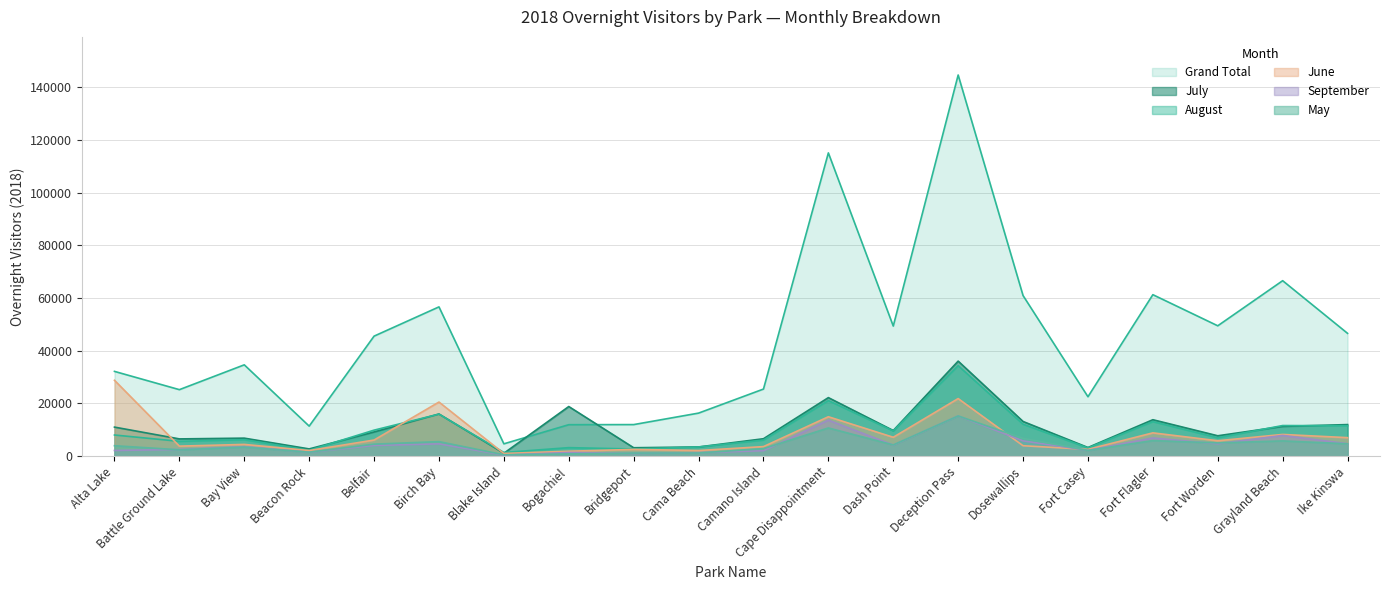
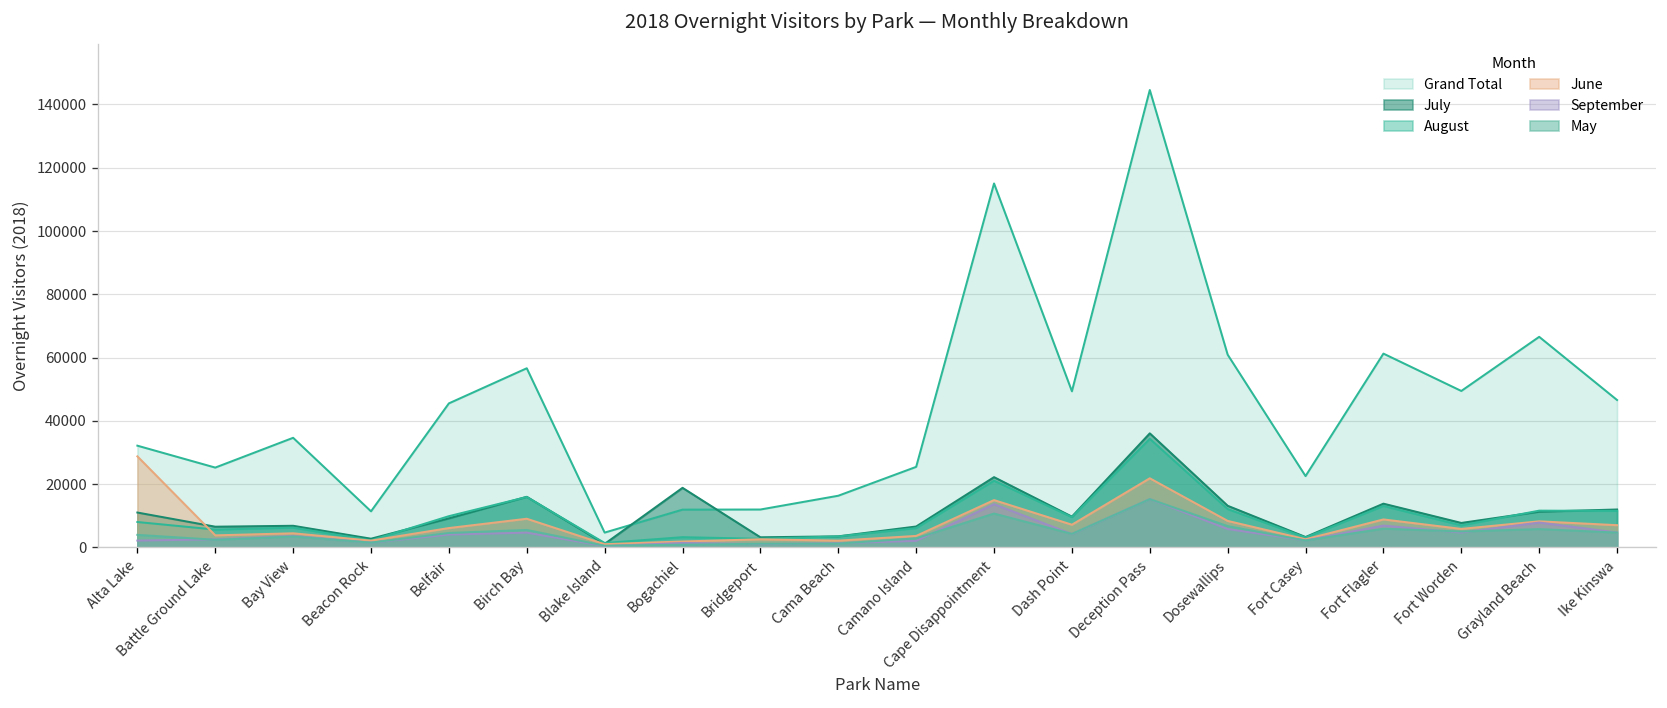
June, Birch Bay: 21000 -> 9000
June, Dosewallips: 4000 -> 8000
